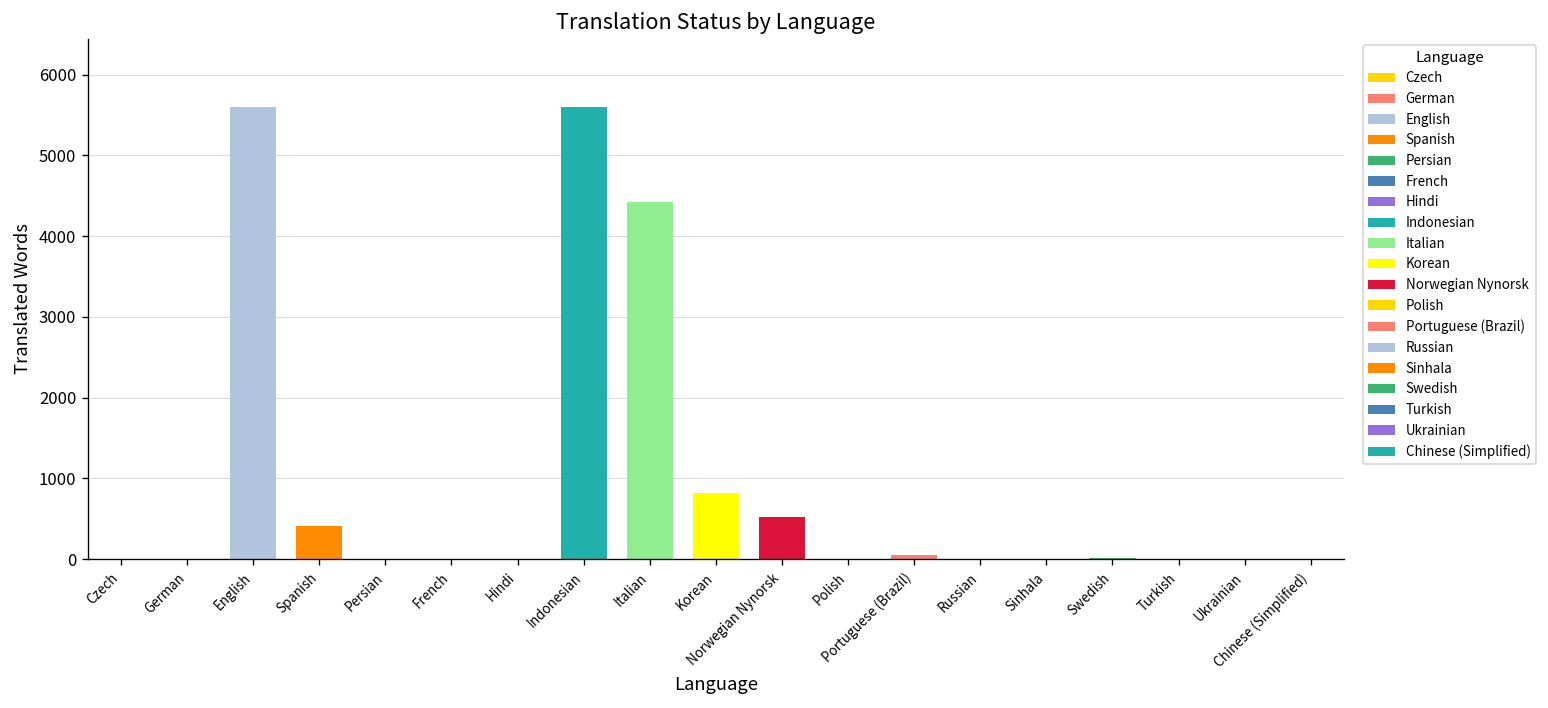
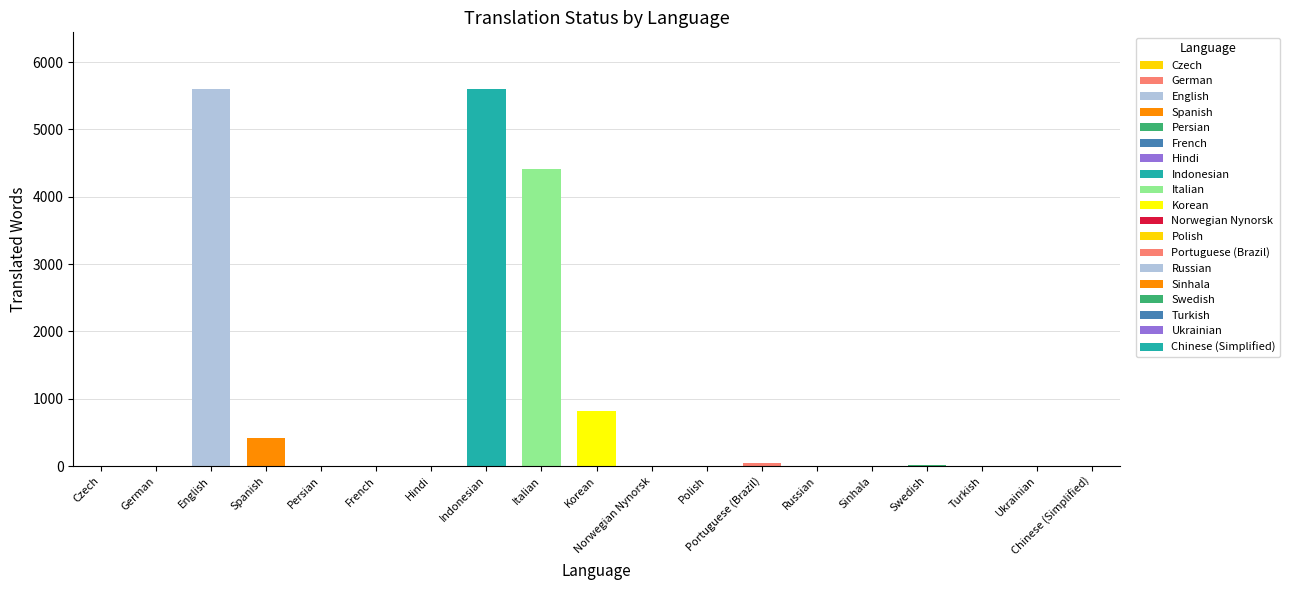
Norwegian Nynorsk: 500 -> 0
